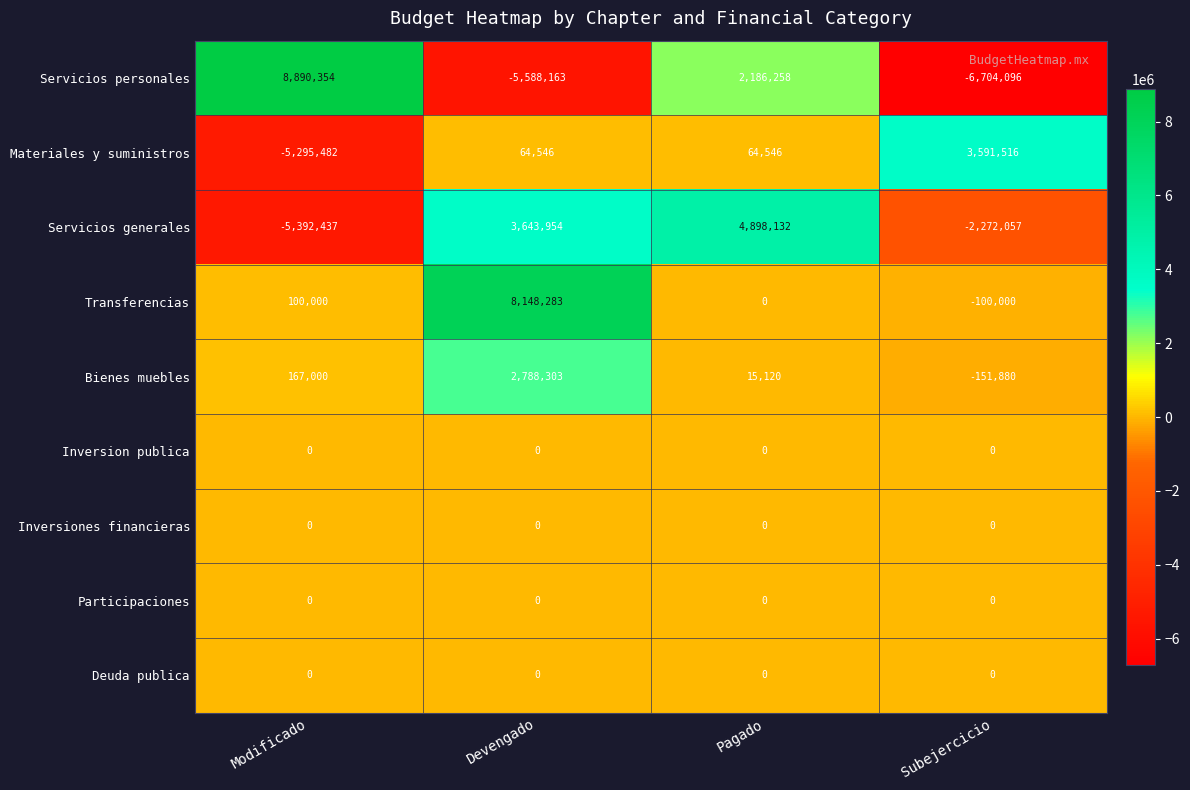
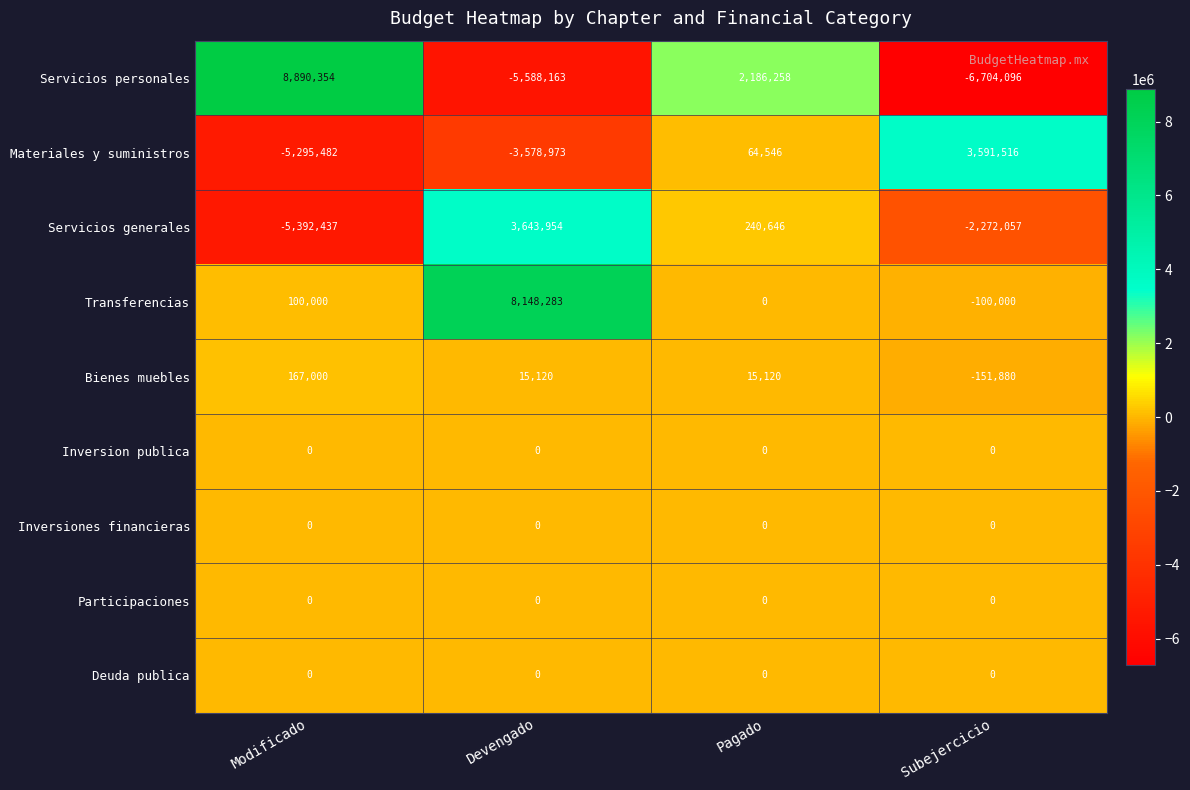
Materiales y suministros, Devengado: 64,546 -> -3,578,973
Servicios generales, Pagado: 4,898,132 -> 240,646
Bienes muebles, Devengado: 2,788,303 -> 15,120
